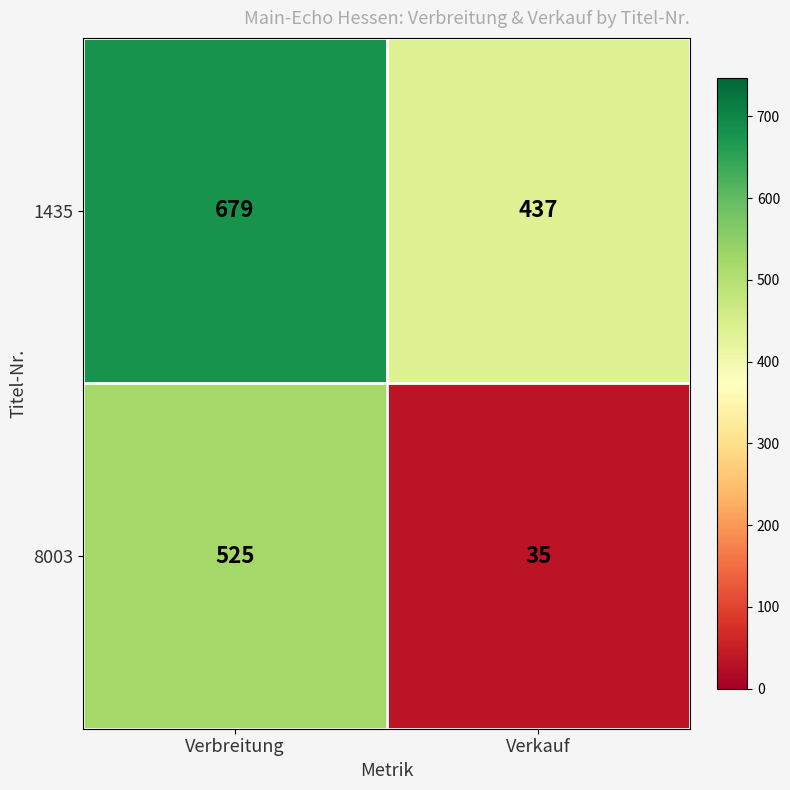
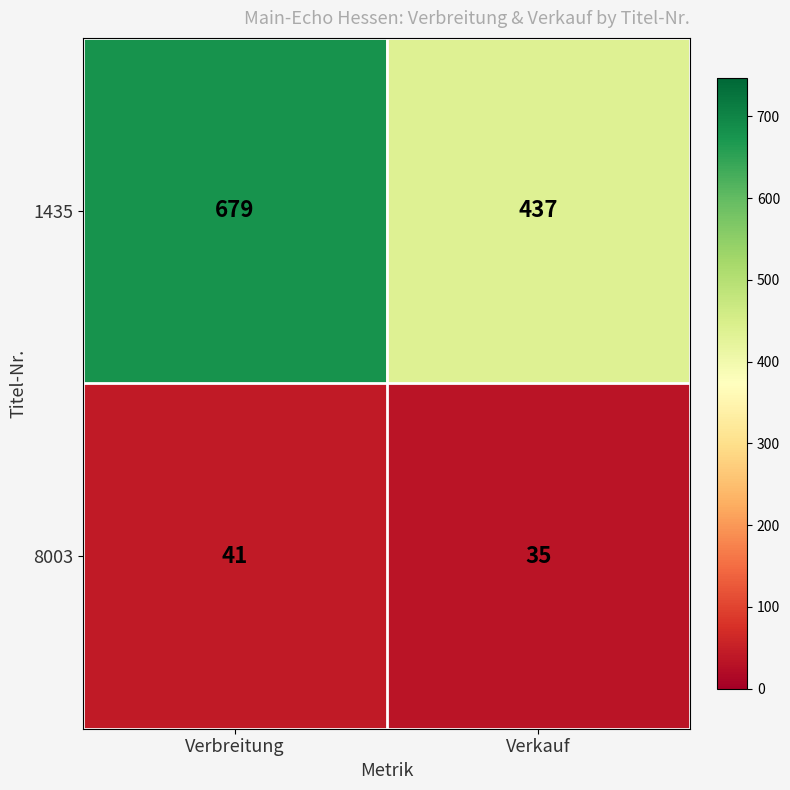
8003, Verbreitung: 525 -> 41
